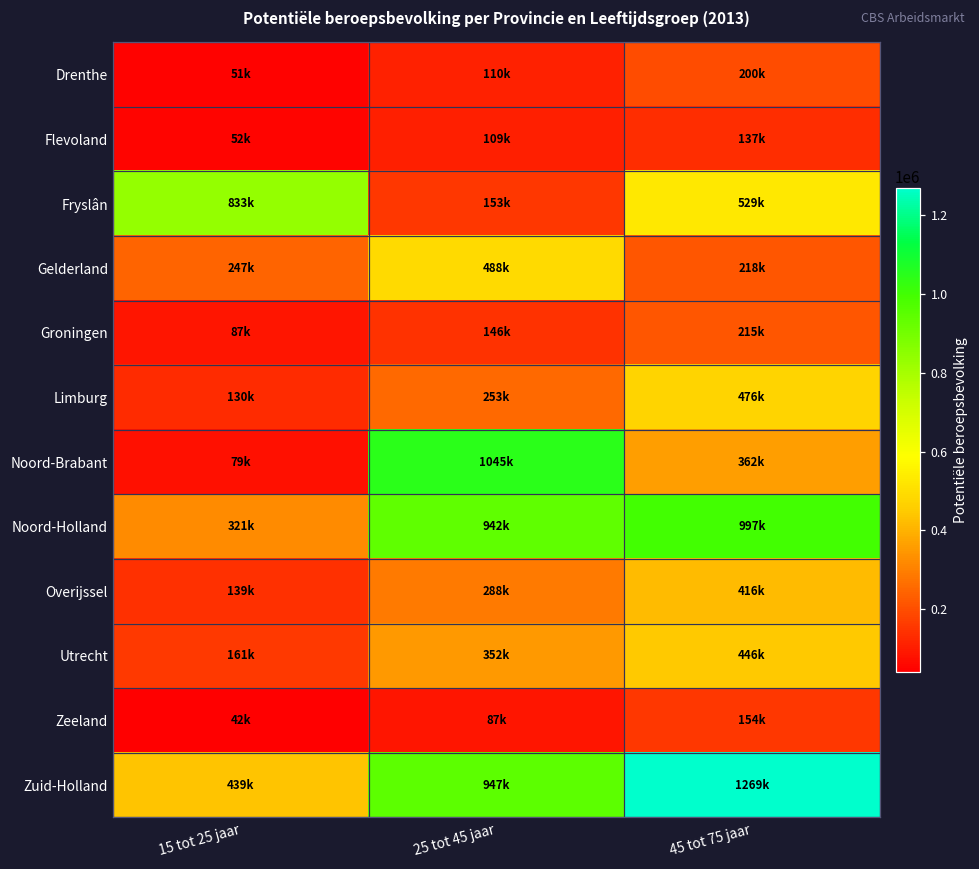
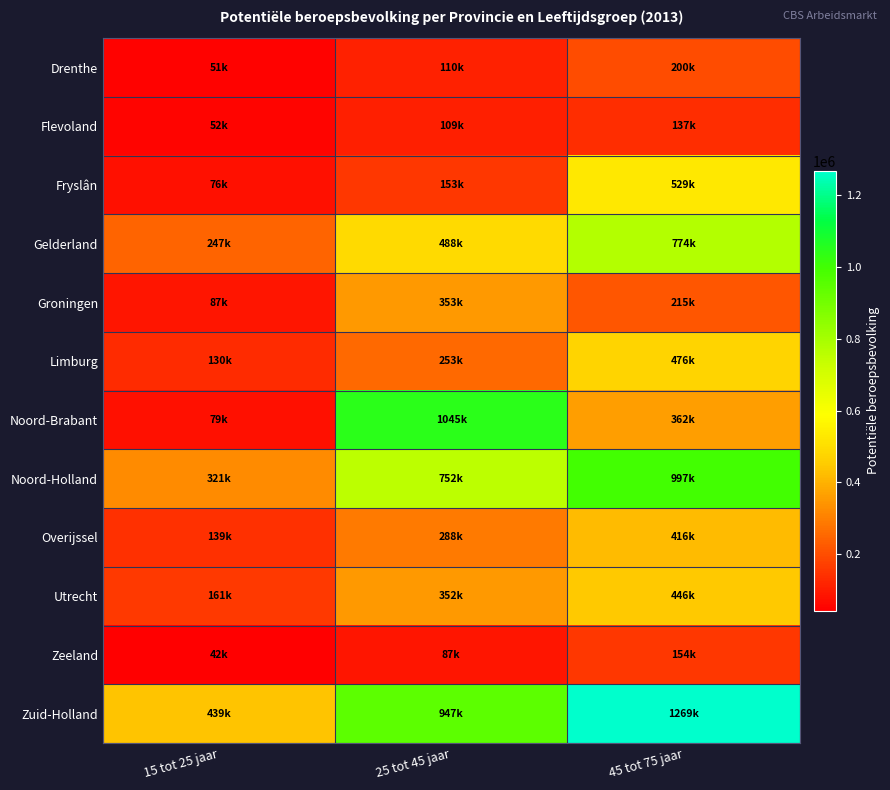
Fryslân, 15 tot 25 jaar: 833k -> 76k
Gelderland, 45 tot 75 jaar: 218k -> 774k
Groningen, 25 tot 45 jaar: 146k -> 353k
Noord-Holland, 25 tot 45 jaar: 942k -> 752k
